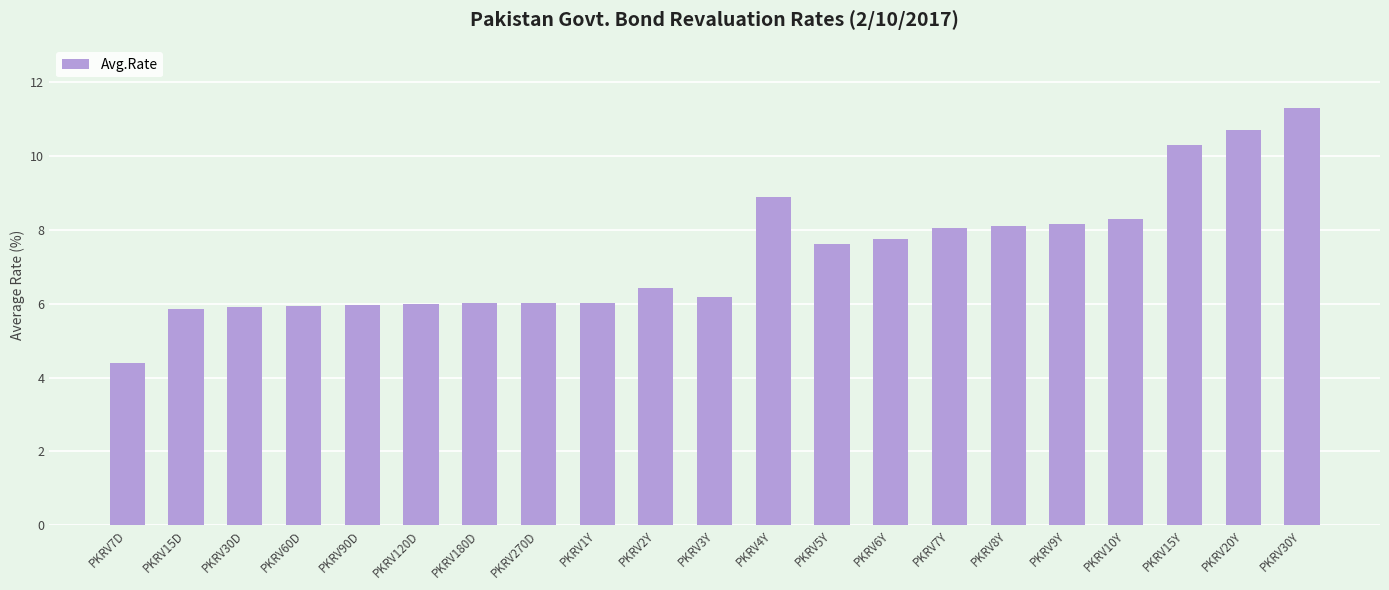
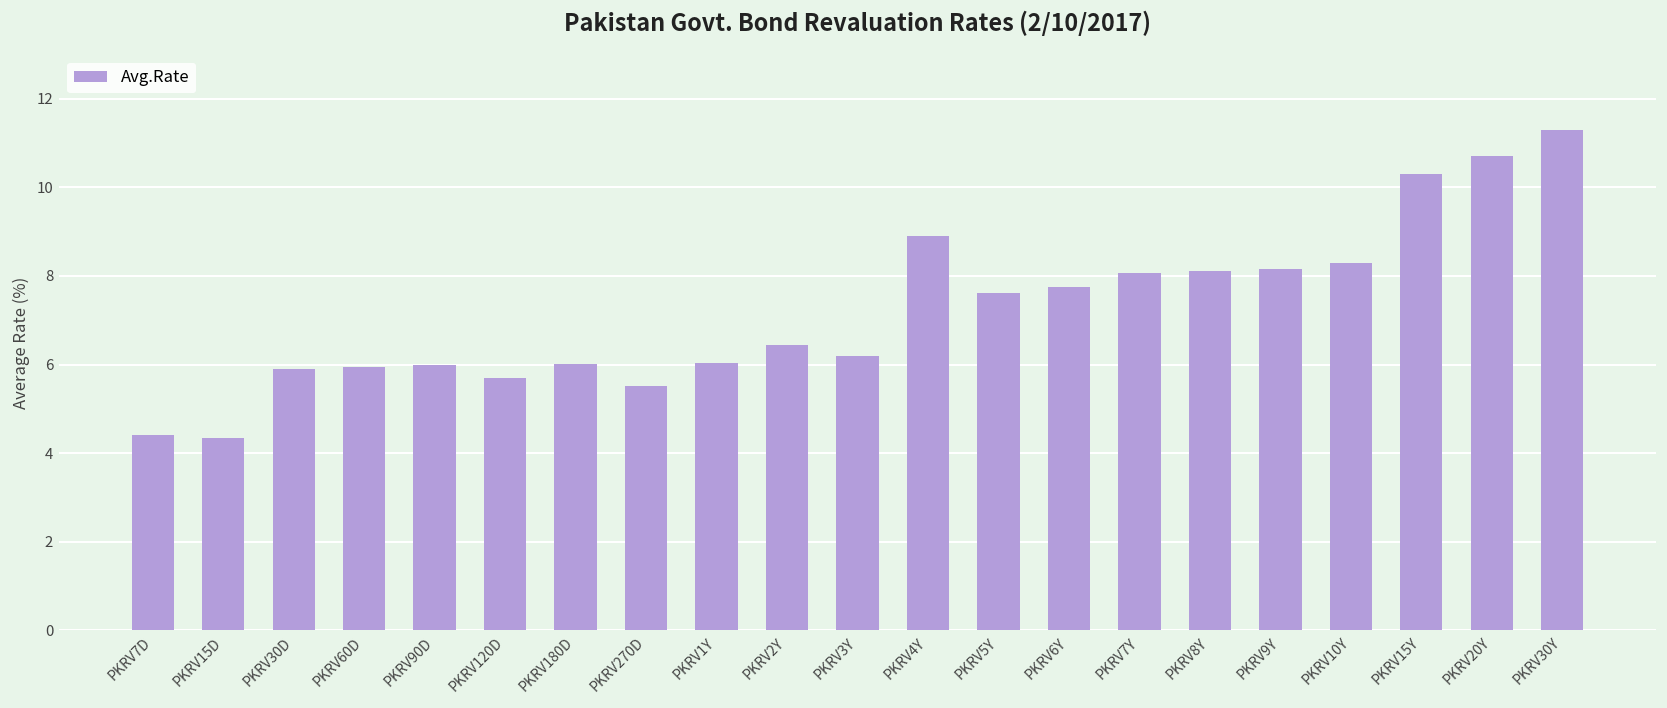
PKRV15D: 5.9 -> 4.3
PKRV120D: 6.0 -> 5.7
PKRV270D: 6.0 -> 5.5
